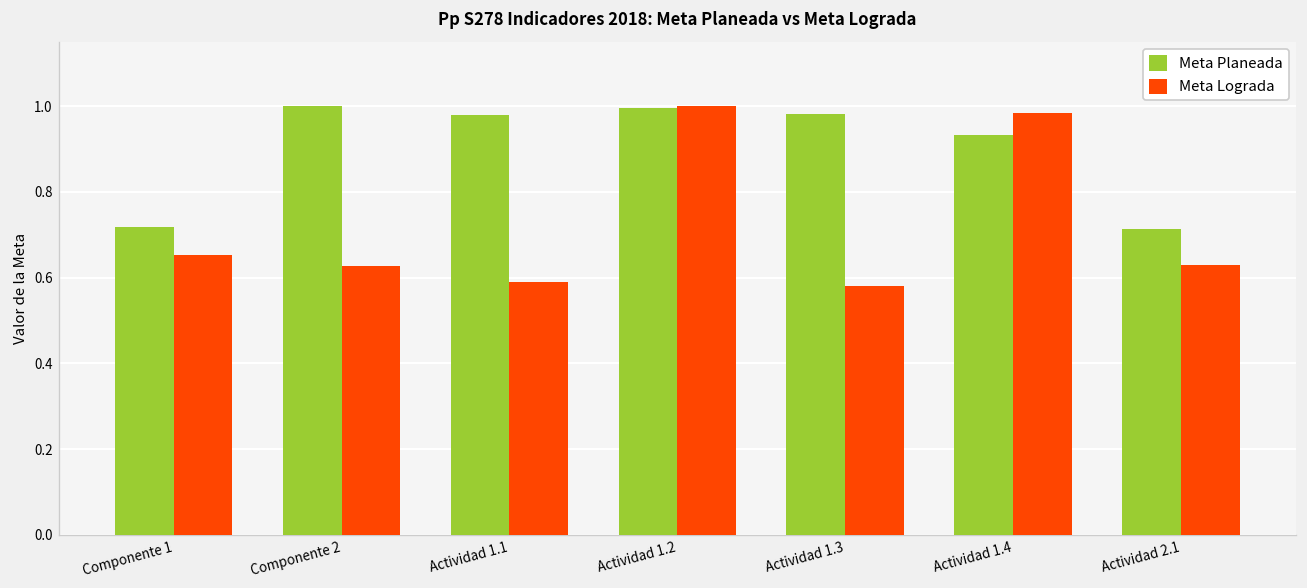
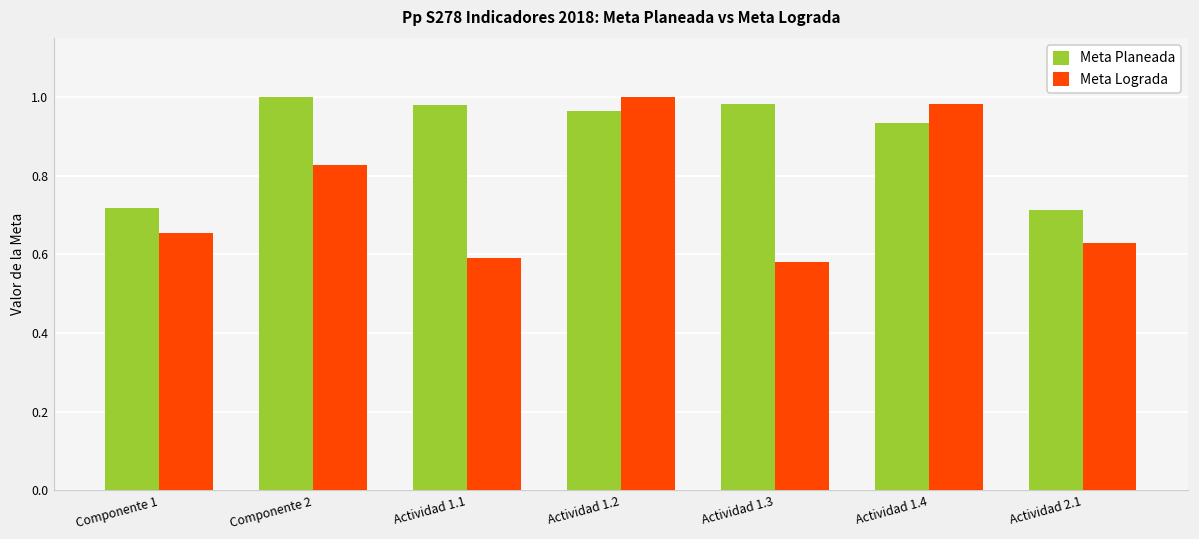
Meta Lograda, Componente 2: 0.63 -> 0.83
Meta Planeada, Actividad 1.2: 0.99 -> 0.96
